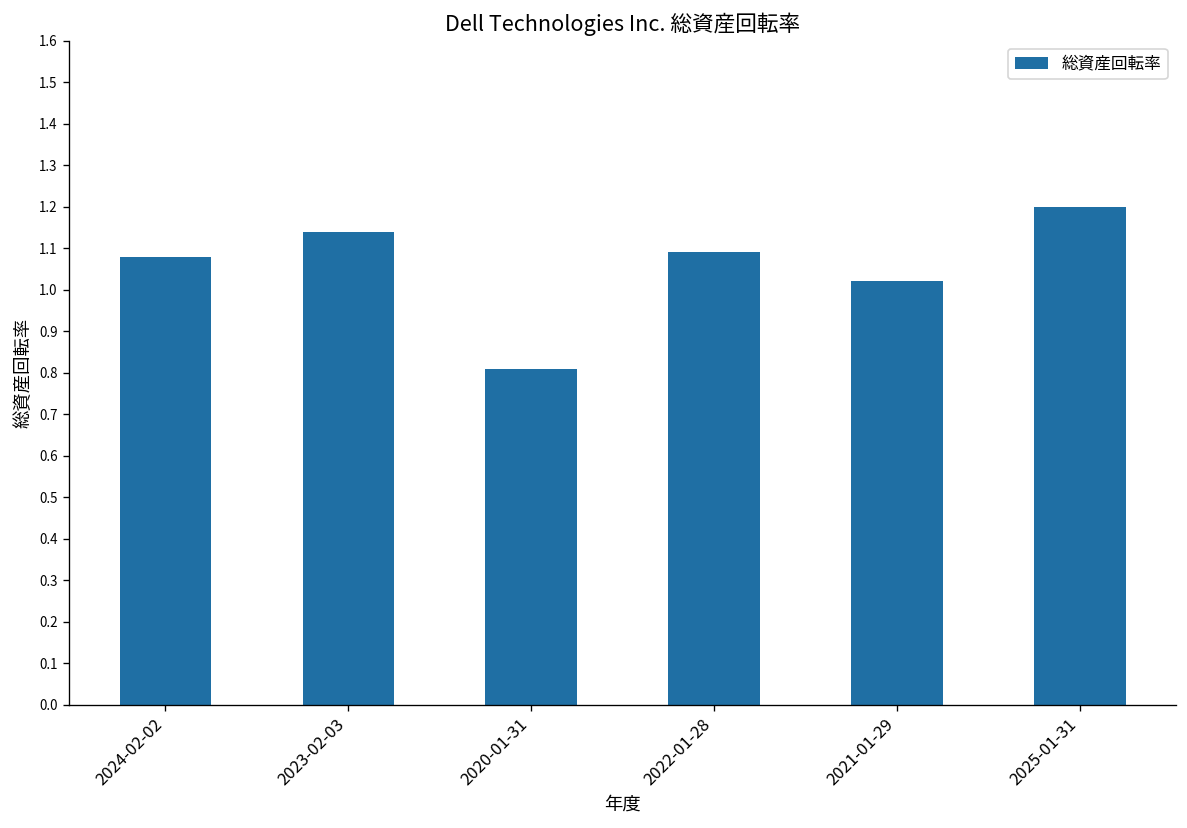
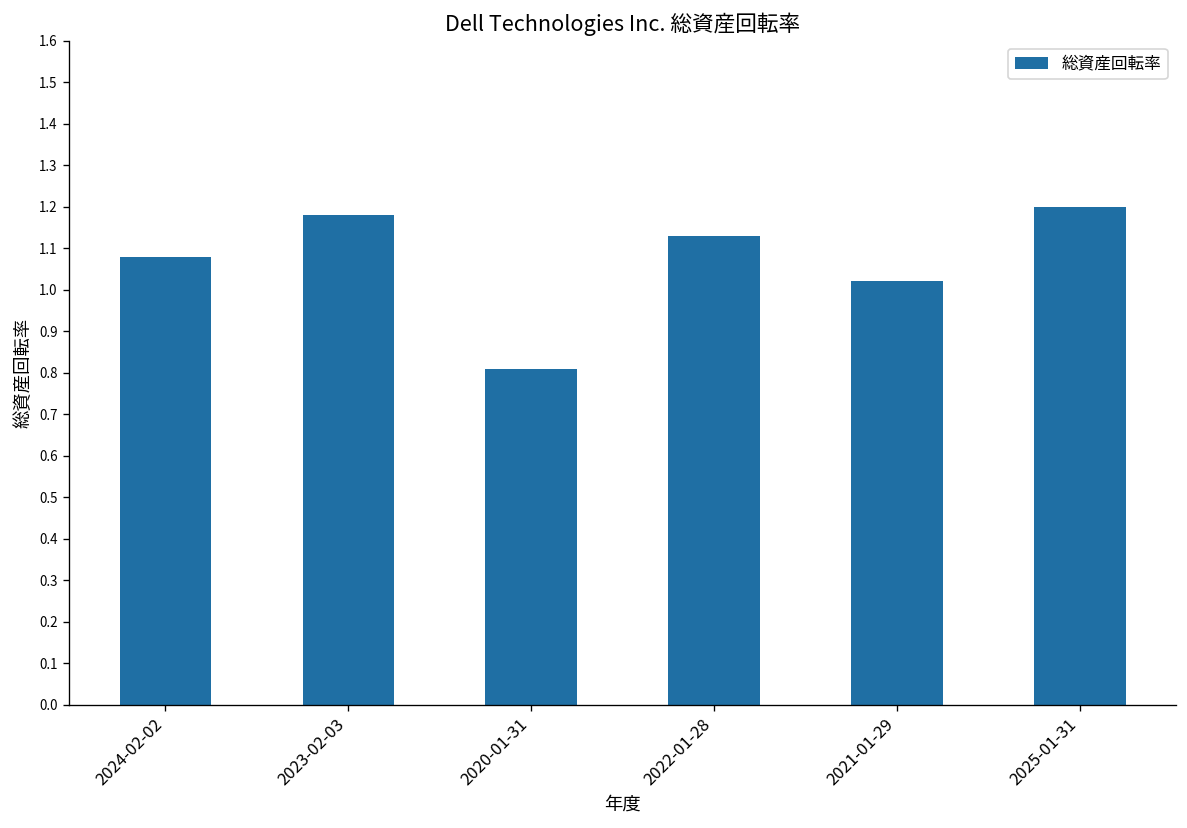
2023-02-03: 1.14 -> 1.18
2022-01-28: 1.09 -> 1.13
